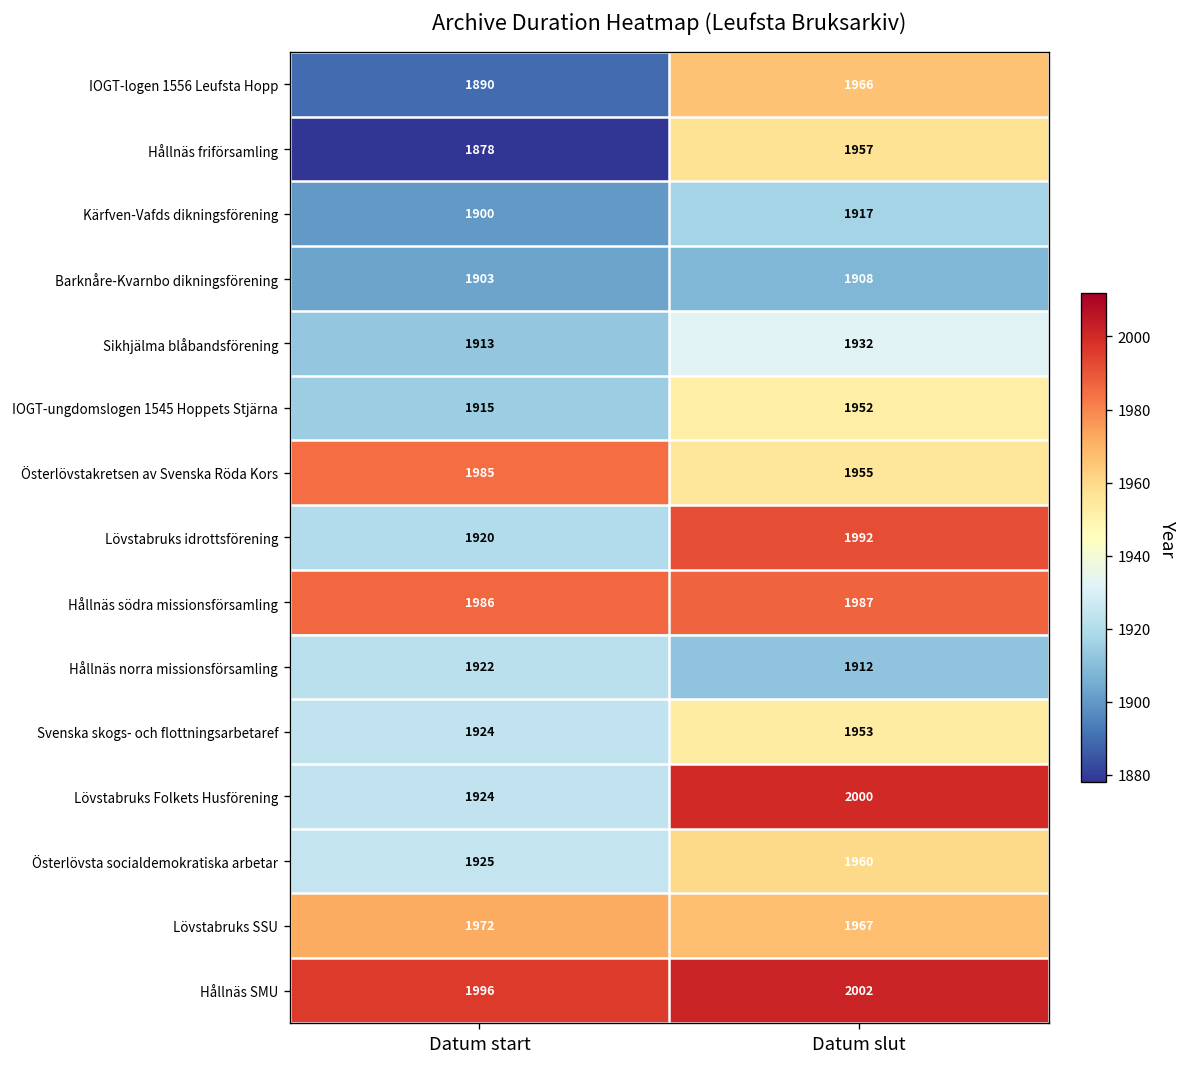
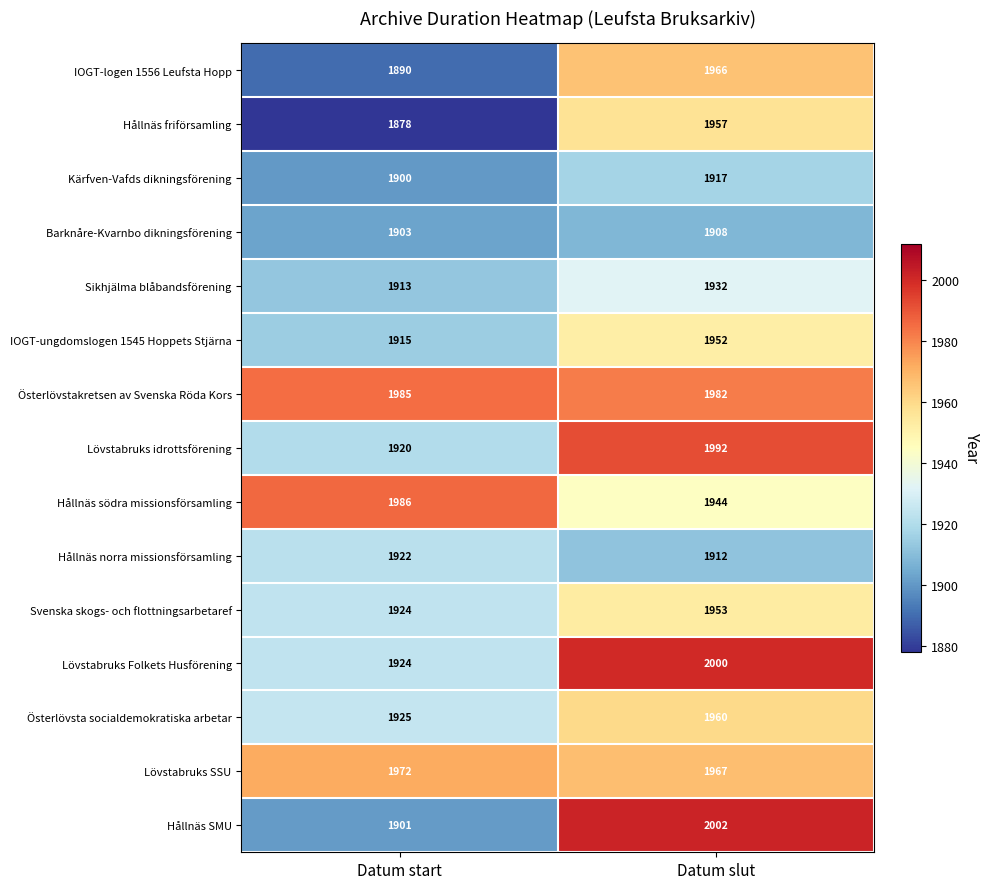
Österlövstakretsen av Svenska Röda Kors, Datum slut: 1955 -> 1982
Hållnäs södra missionsförsamling, Datum slut: 1987 -> 1944
Hållnäs SMU, Datum start: 1996 -> 1901
